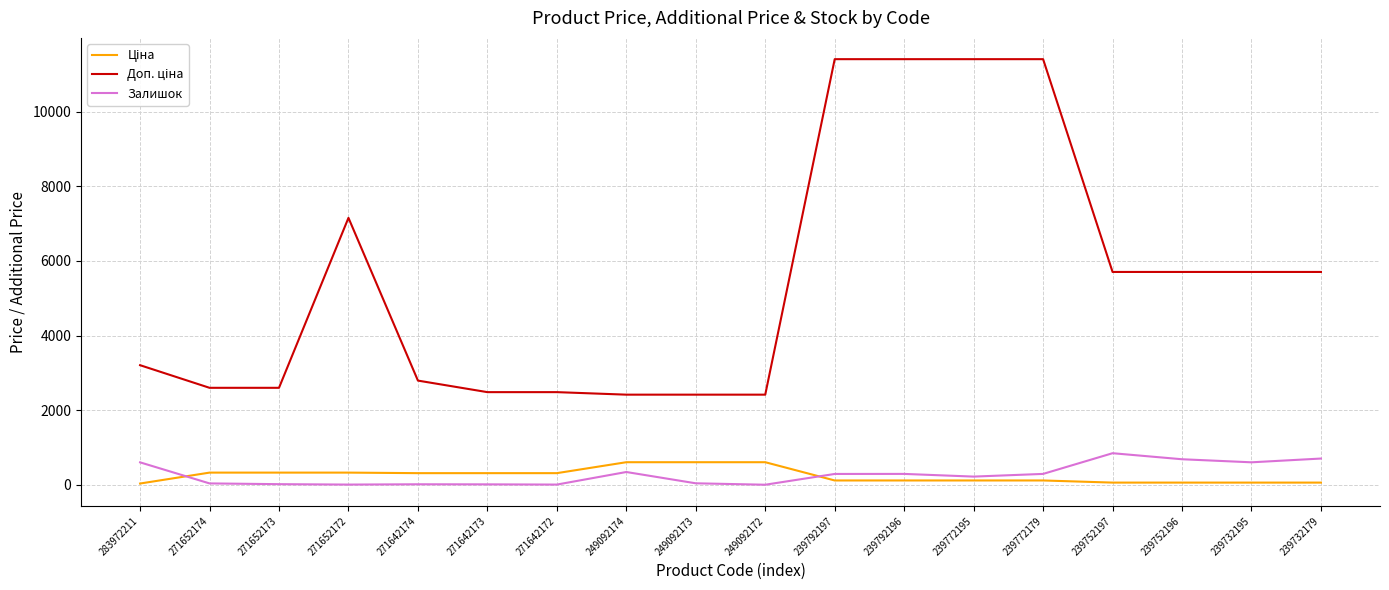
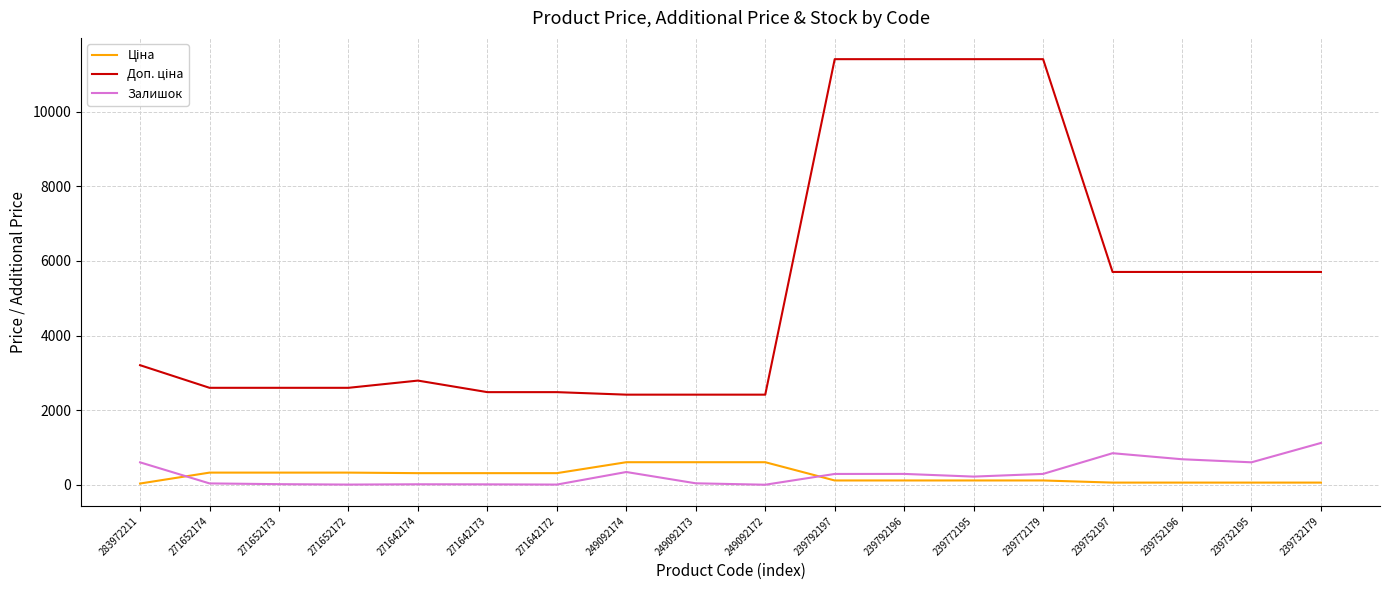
Доп. ціна, 271652172: 7200 -> 2600
Залишок, 239732179: 700 -> 1100
